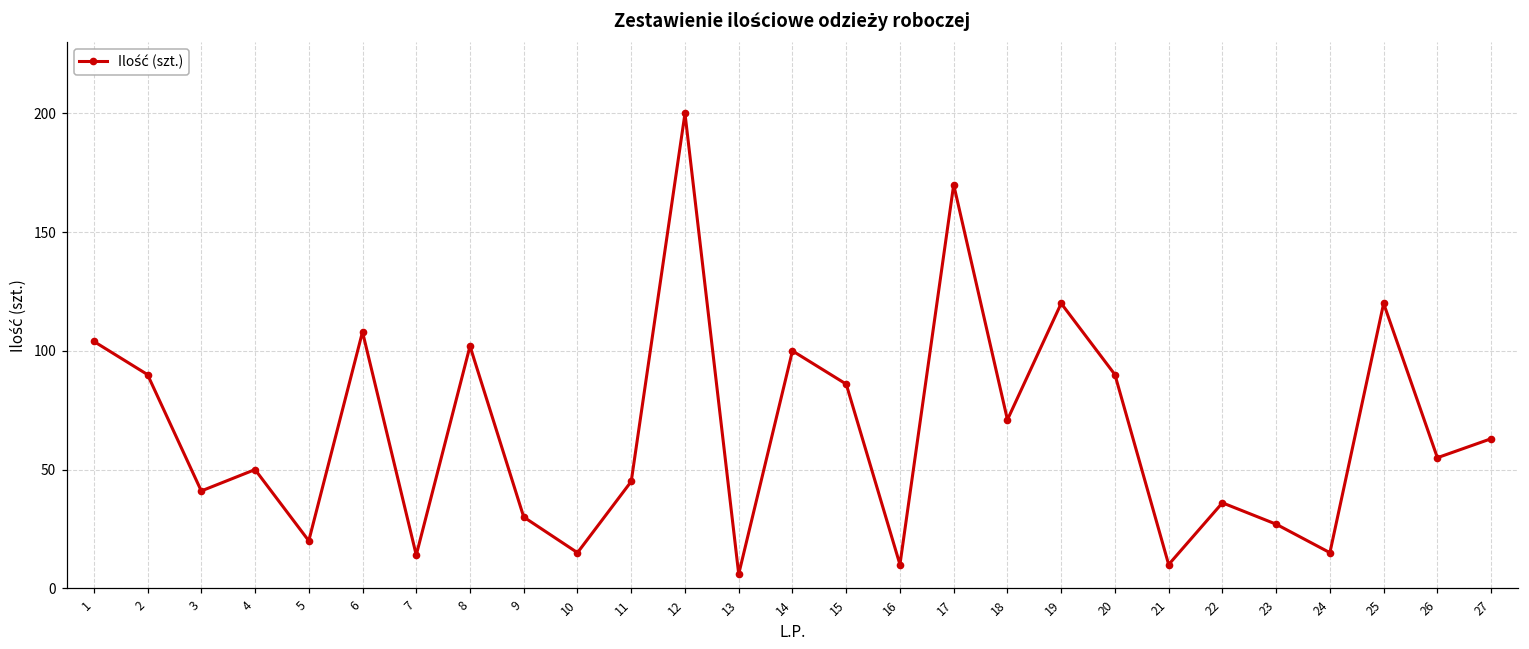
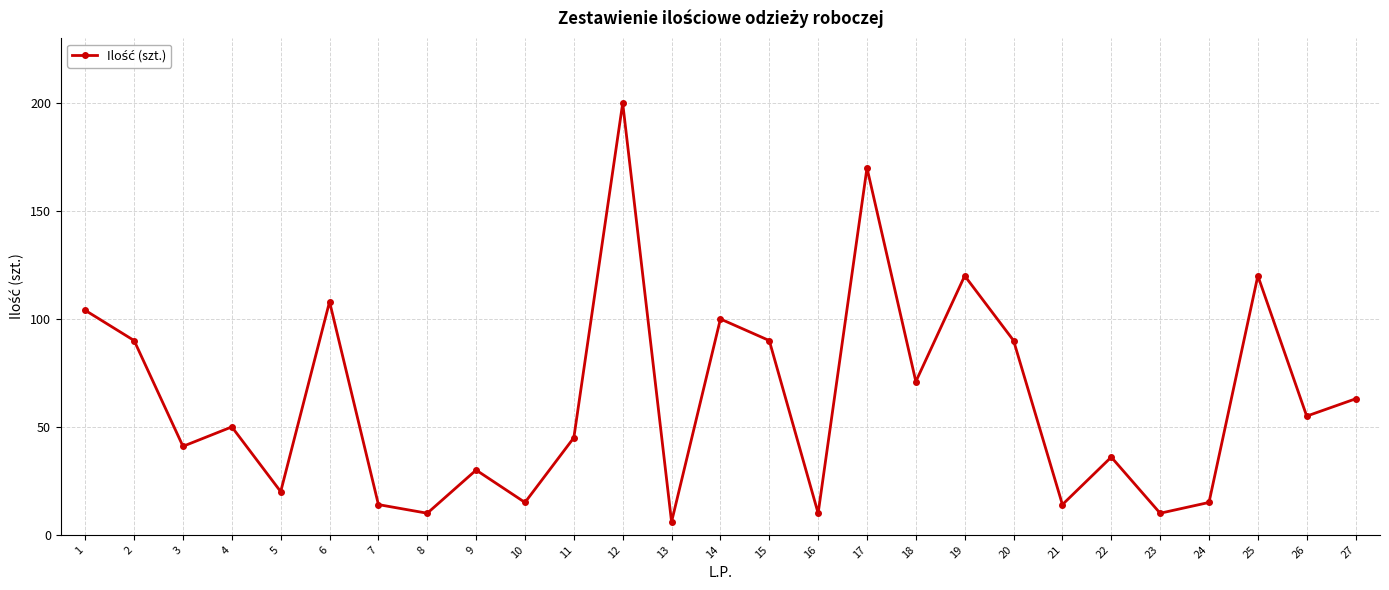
8: 102 -> 10
15: 86 -> 90
21: 10 -> 14
23: 27 -> 10
